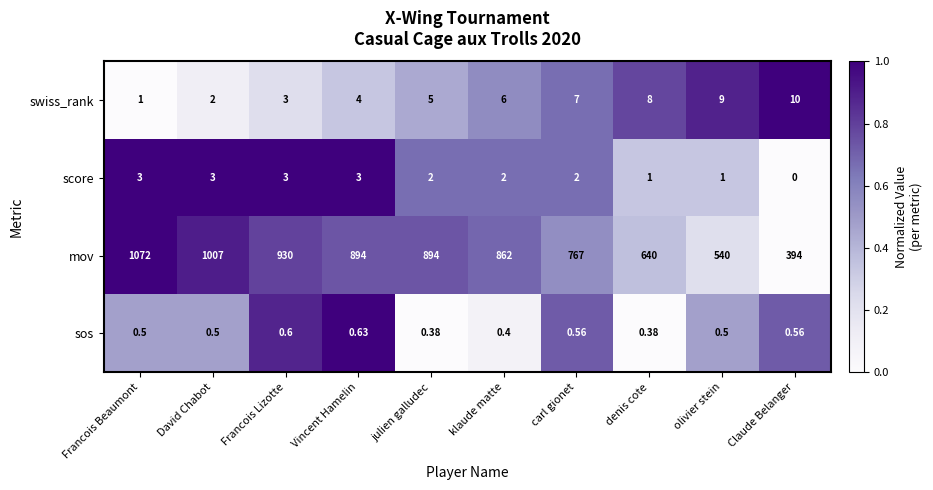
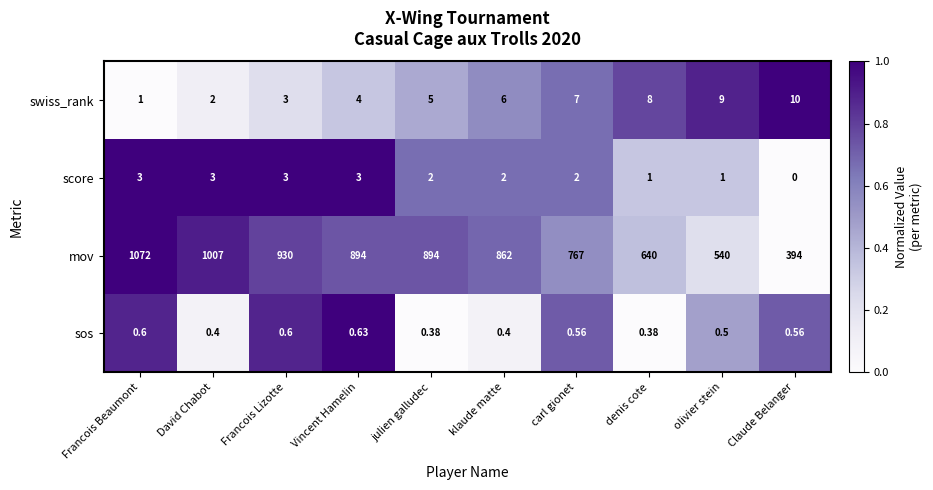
sos, Francois Beaumont: 0.5 -> 0.6
sos, David Chabot: 0.5 -> 0.4
